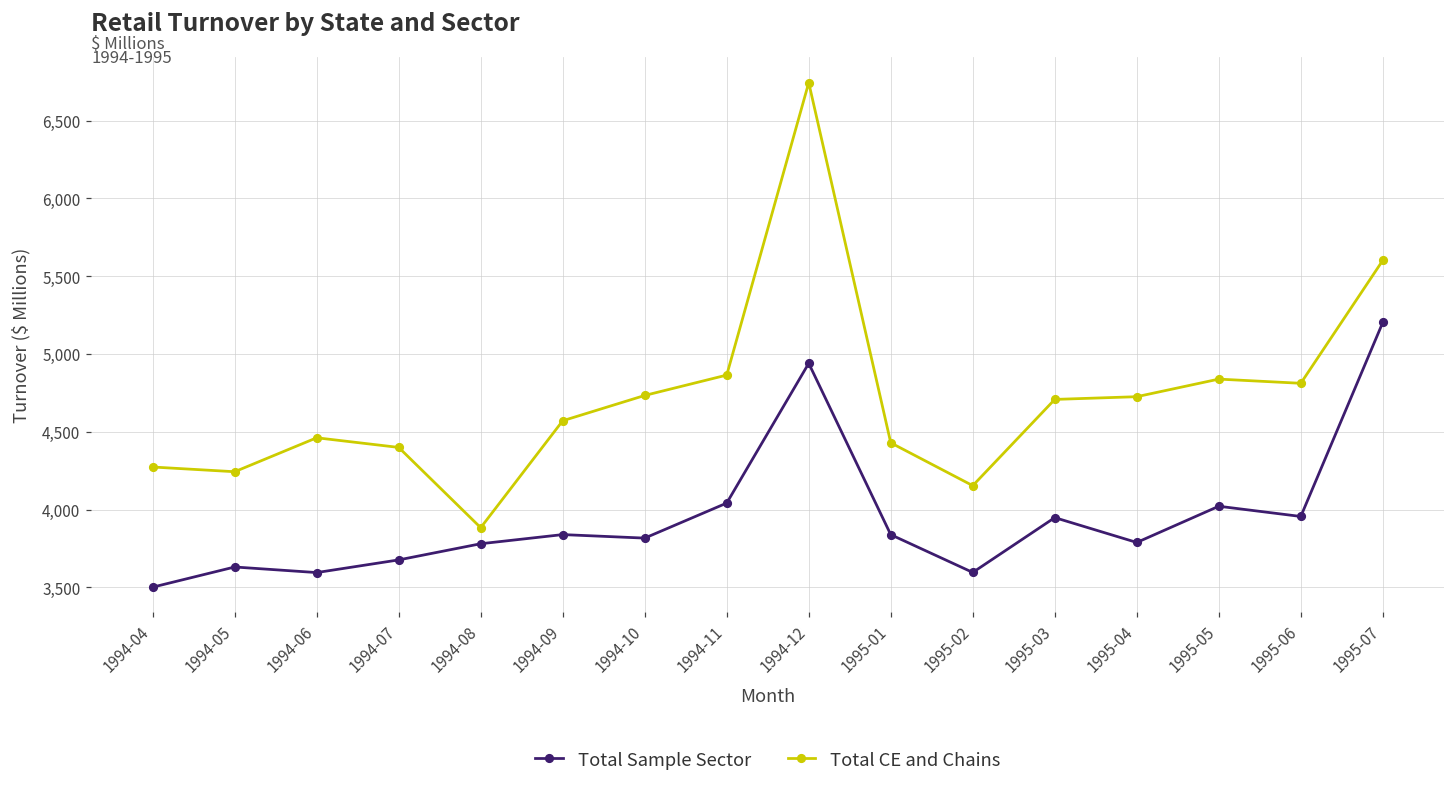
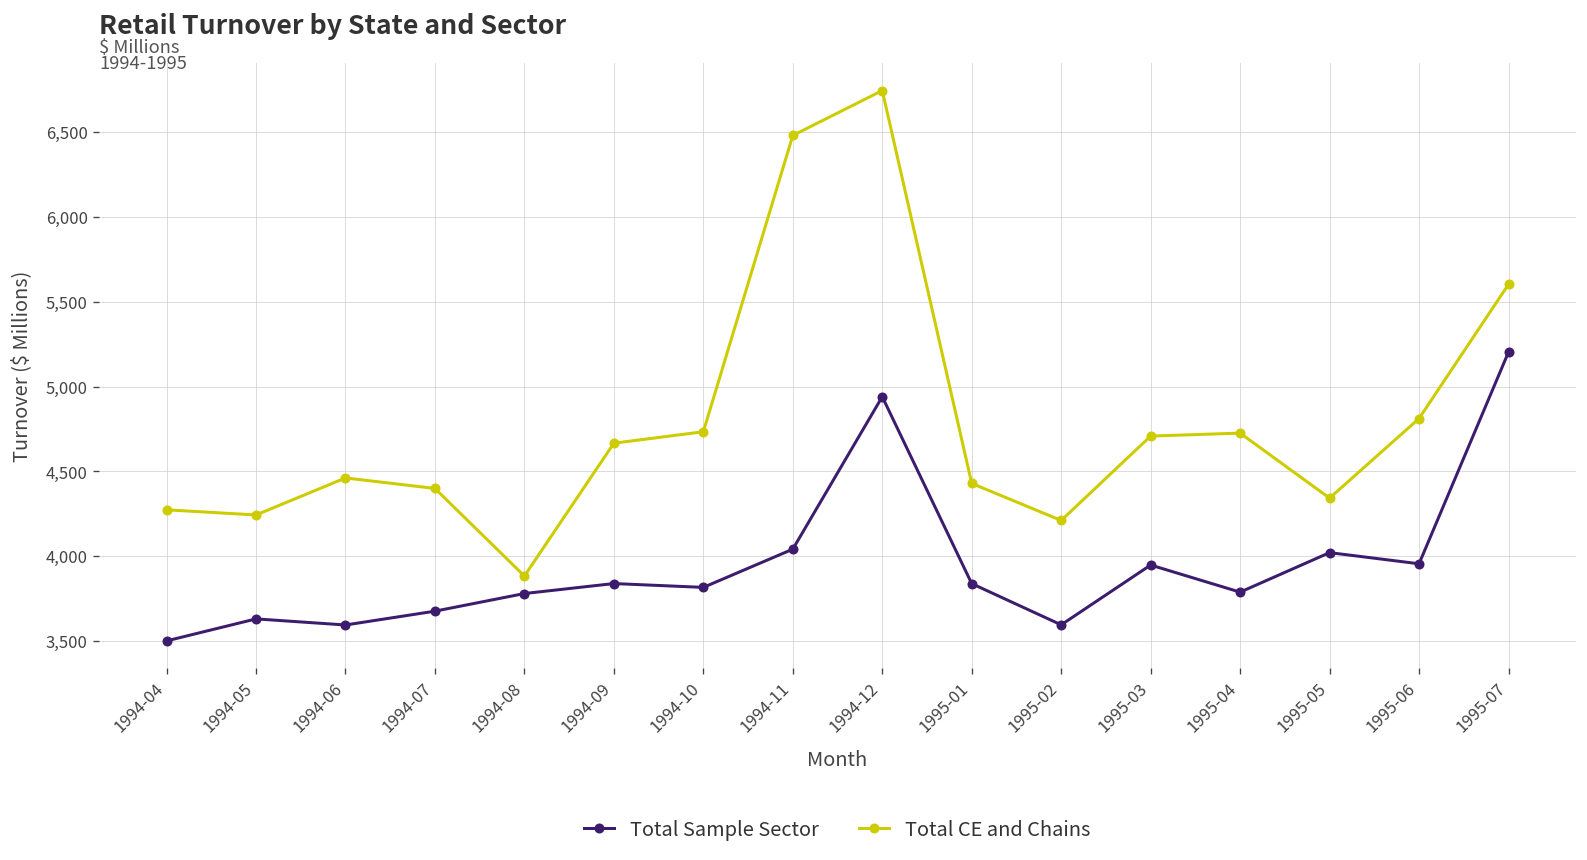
Total CE and Chains, 1994-09: 4,570 -> 4,670
Total CE and Chains, 1994-11: 4,860 -> 6,480
Total CE and Chains, 1995-02: 4,150 -> 4,210
Total CE and Chains, 1995-05: 4,840 -> 4,340
